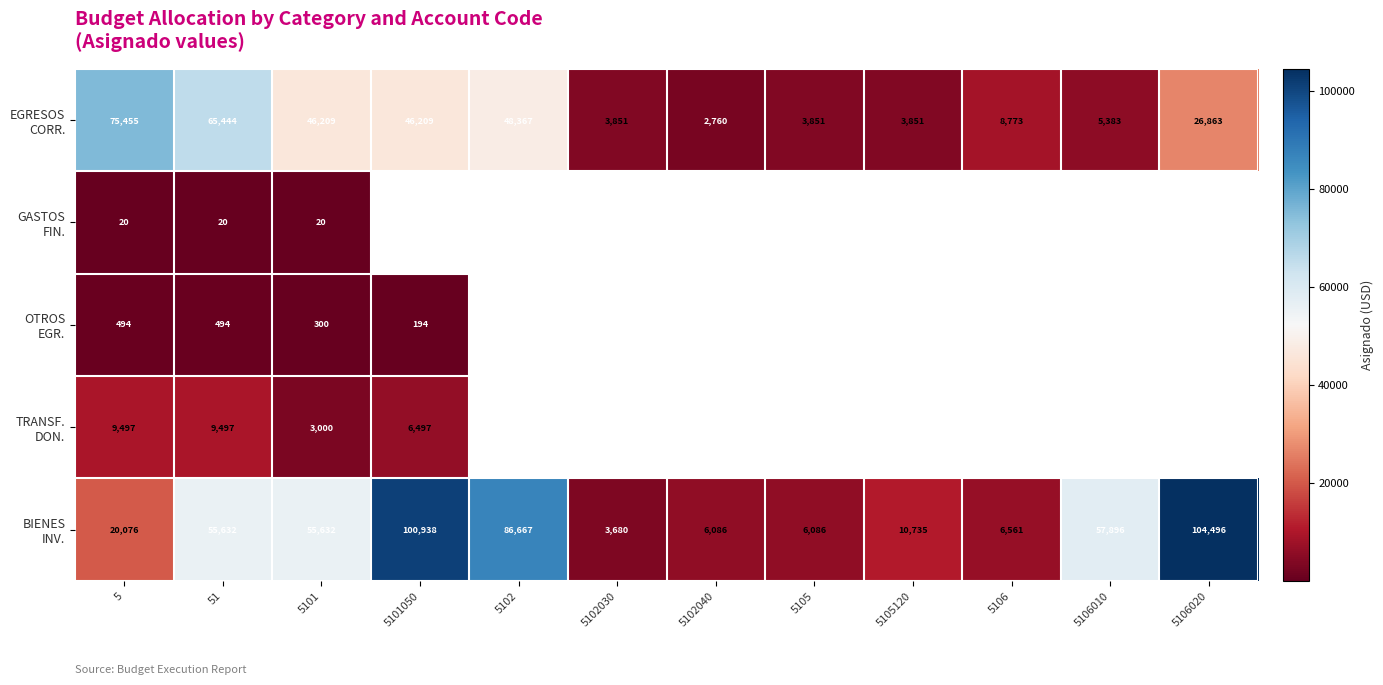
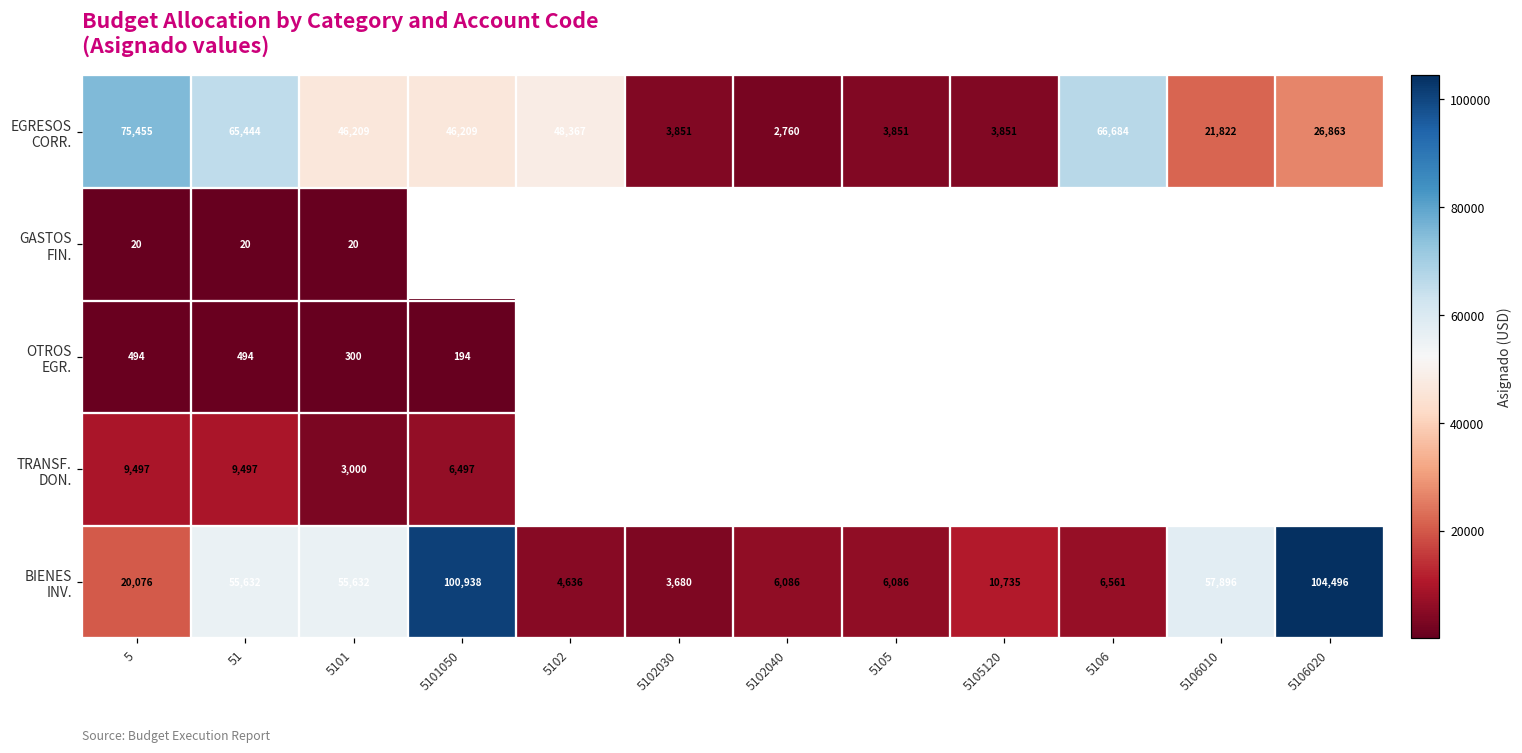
EGRESOS CORR., 5106: 8,773 -> 66,684
EGRESOS CORR., 5106010: 5,383 -> 21,822
BIENES INV., 5102: 86,667 -> 4,636
